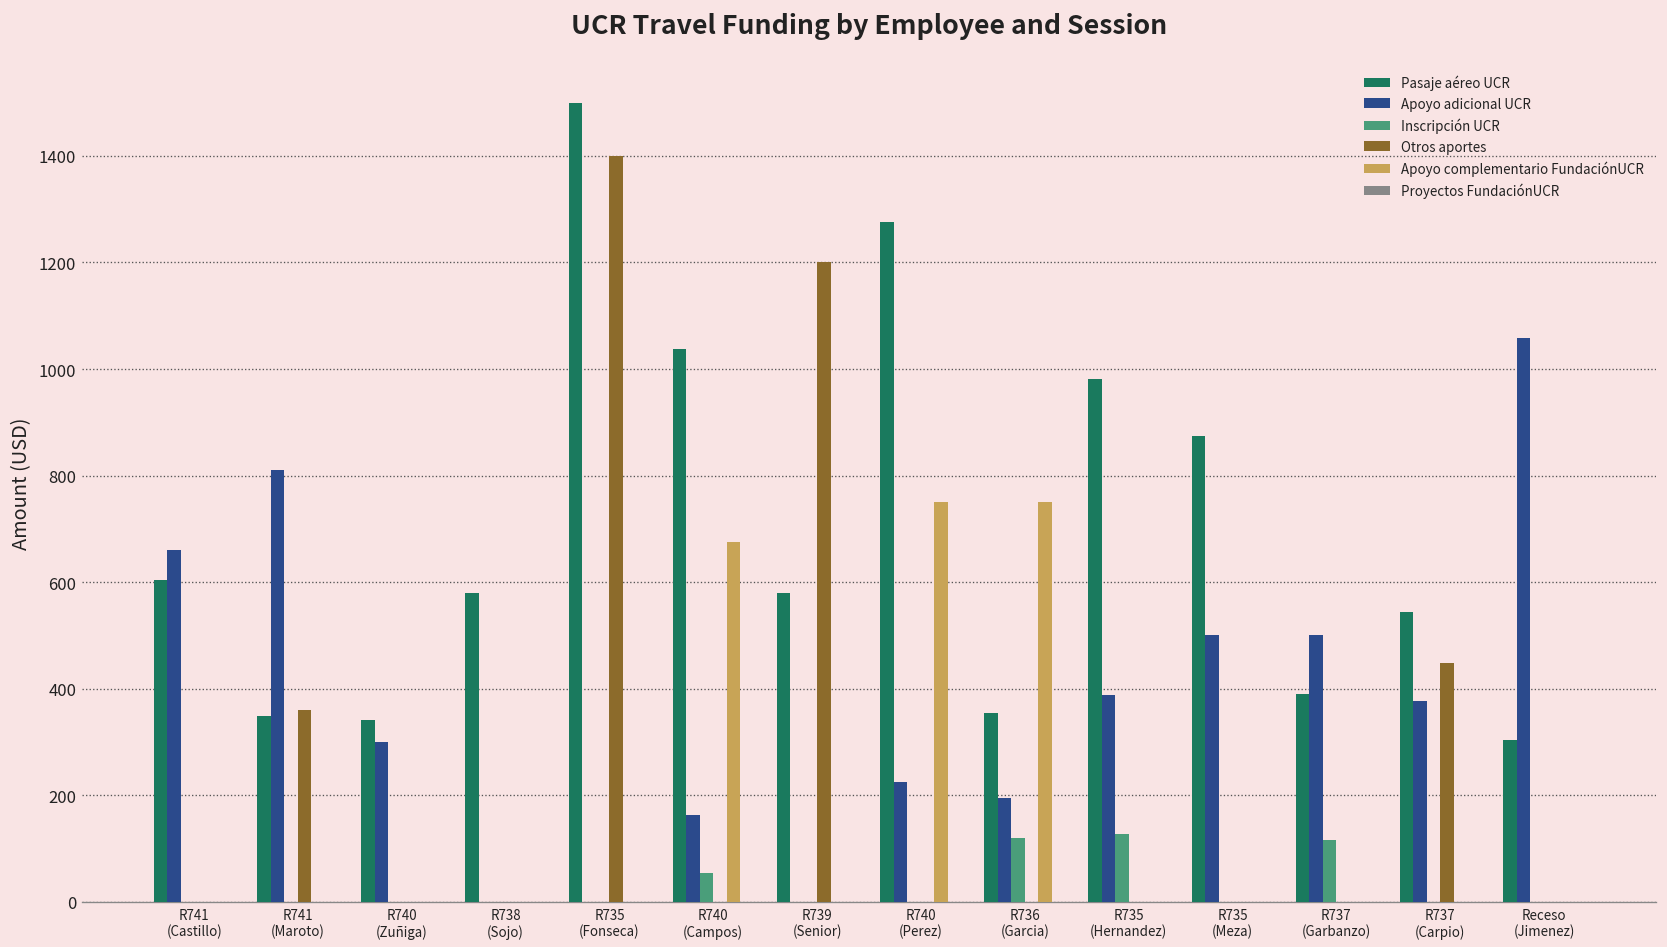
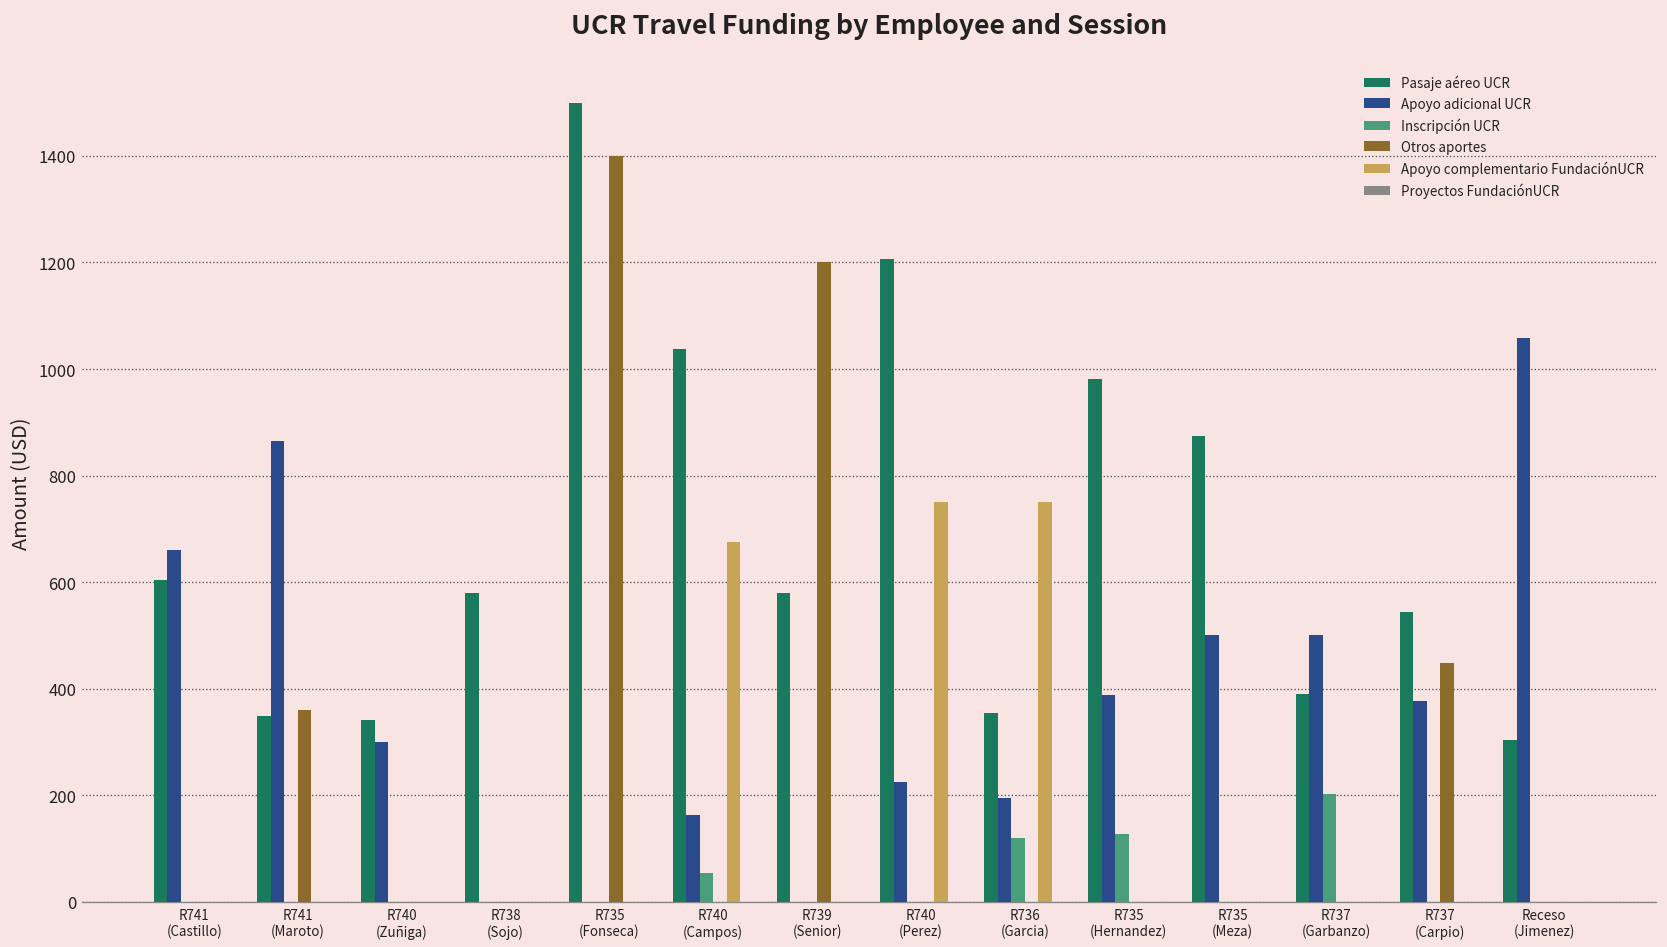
Apoyo adicional UCR, R741 (Maroto): 810 -> 870
Pasaje aéreo UCR, R740 (Perez): 1280 -> 1210
Inscripción UCR, R737 (Garbanzo): 120 -> 200
